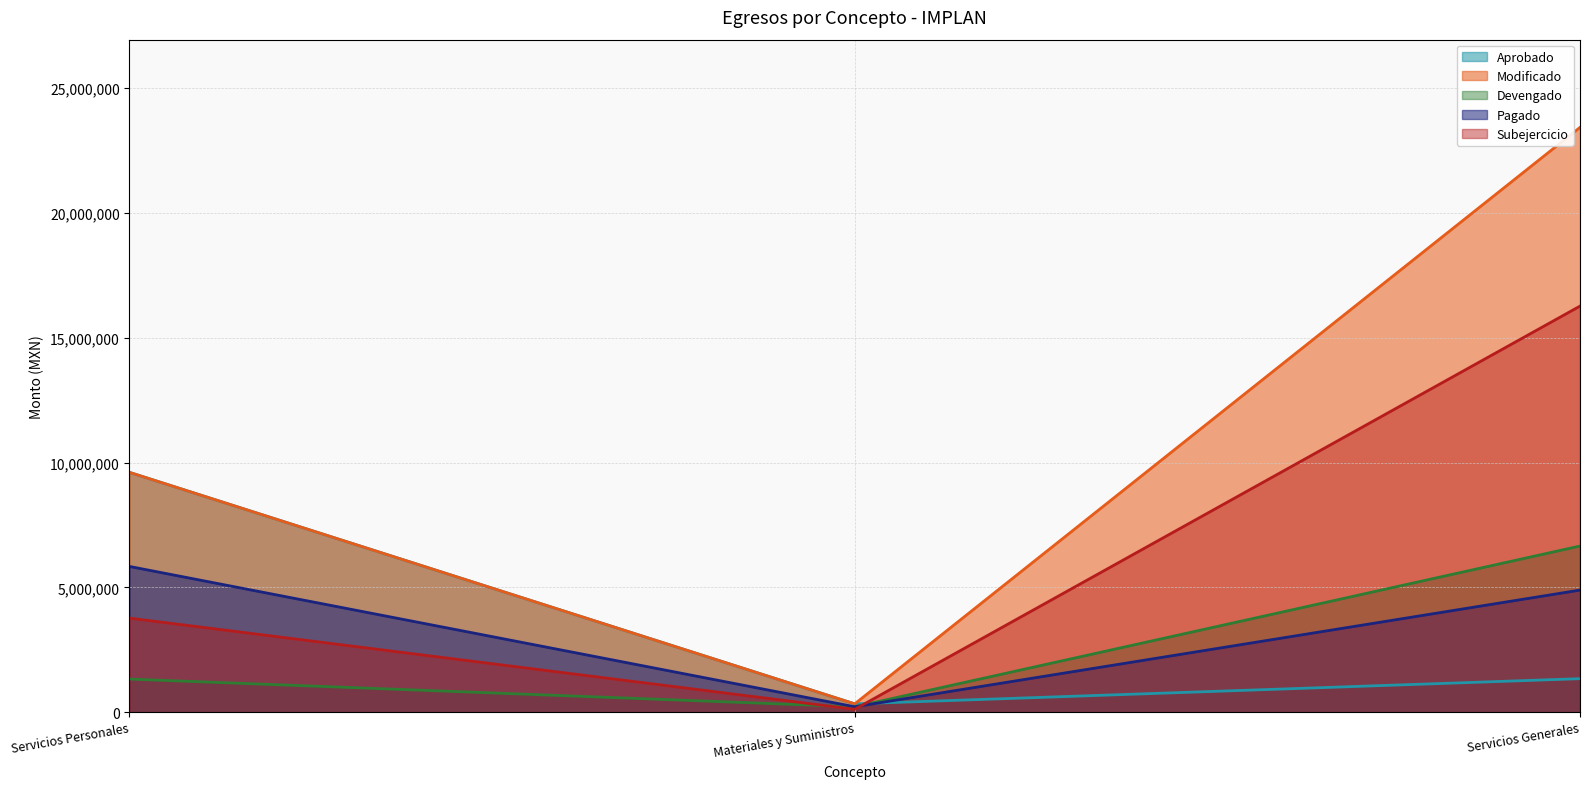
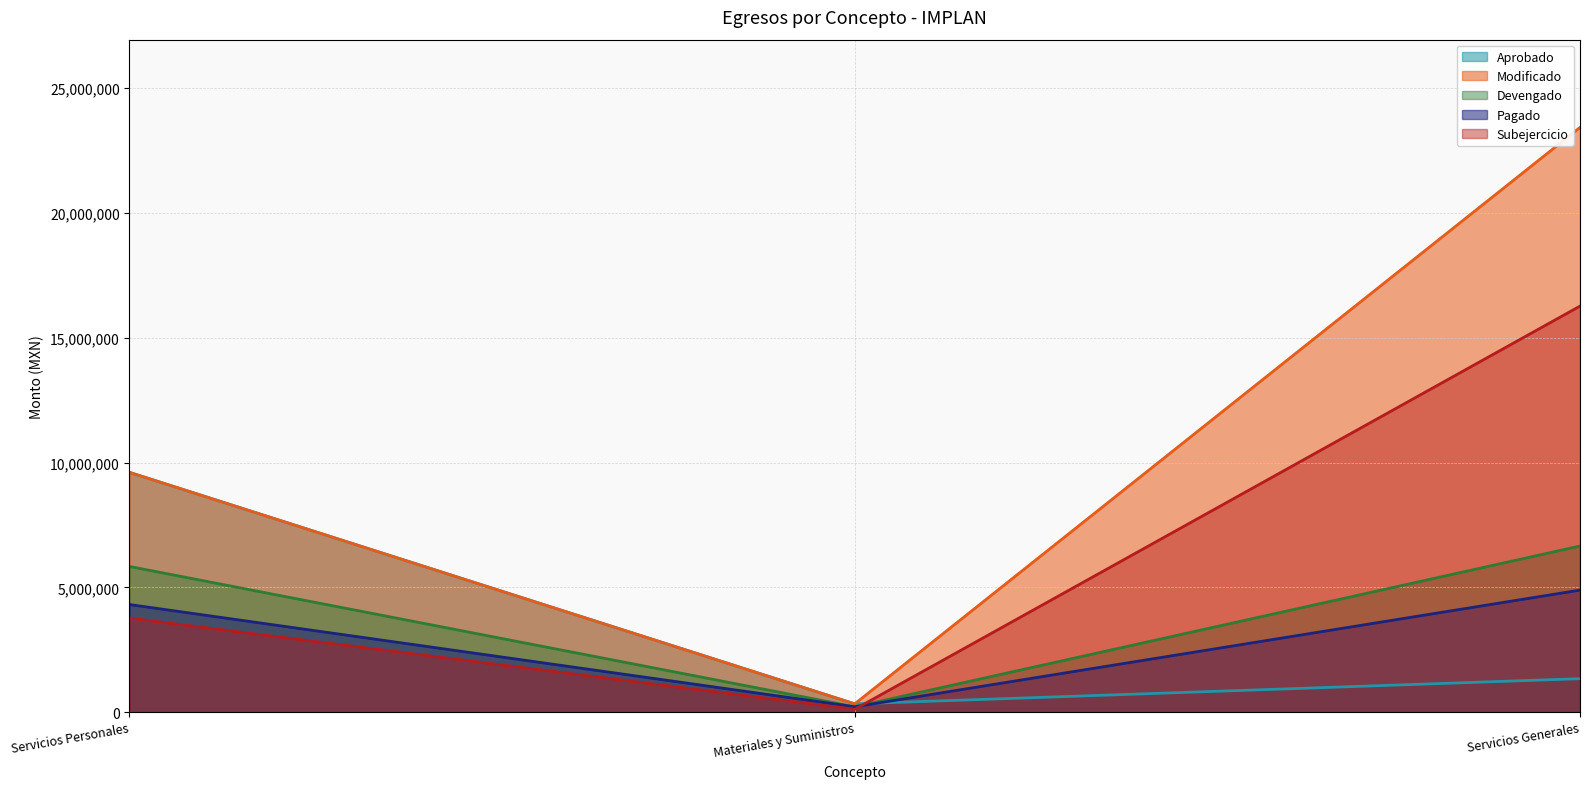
Devengado, Servicios Personales: 1,300,000 -> 5,800,000
Pagado, Servicios Personales: 5,800,000 -> 4,300,000
